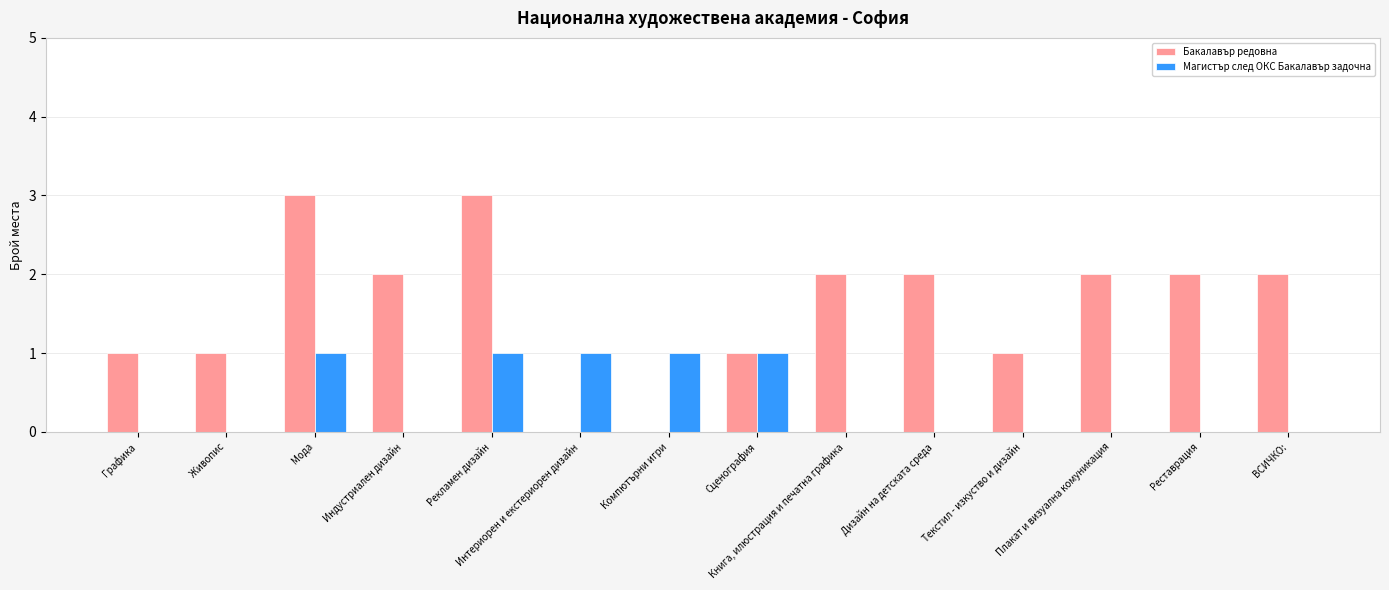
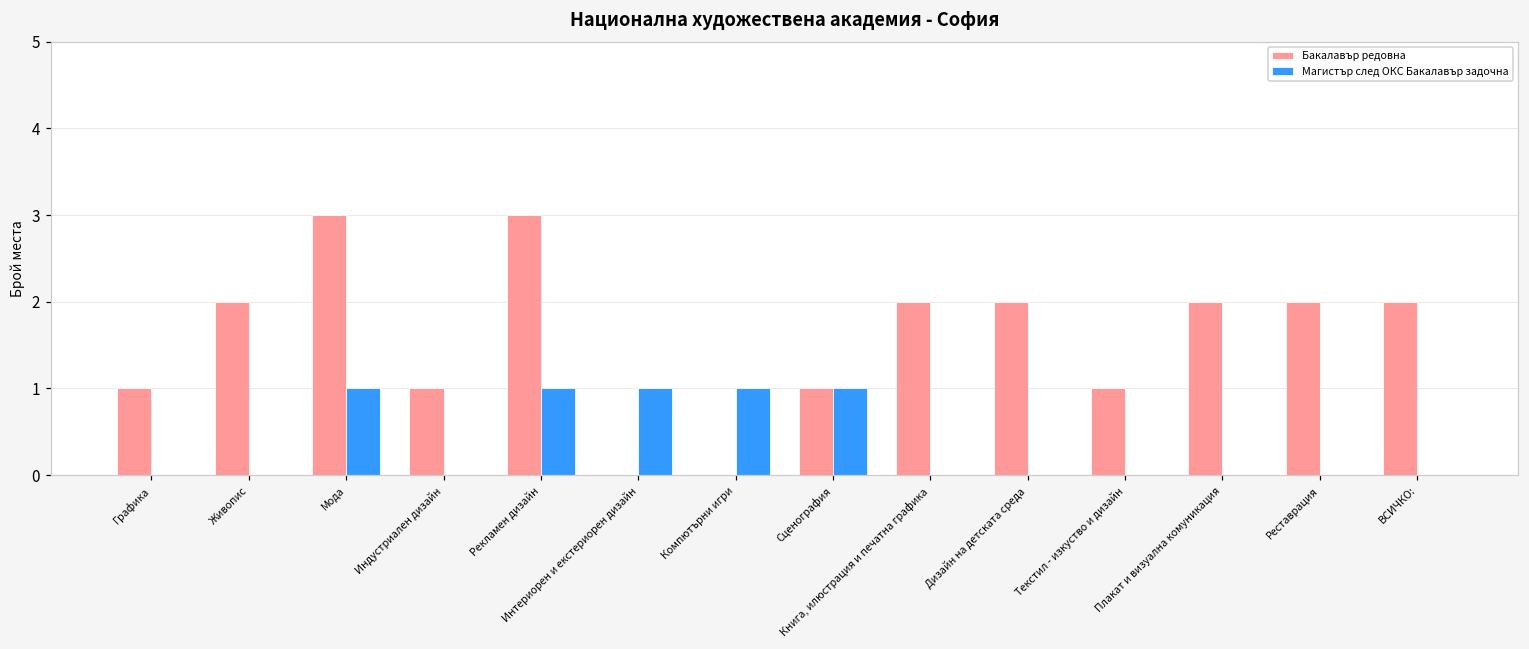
Бакалавър редовна, Живопис: 1 -> 2
Бакалавър редовна, Индустриален дизайн: 2 -> 1
